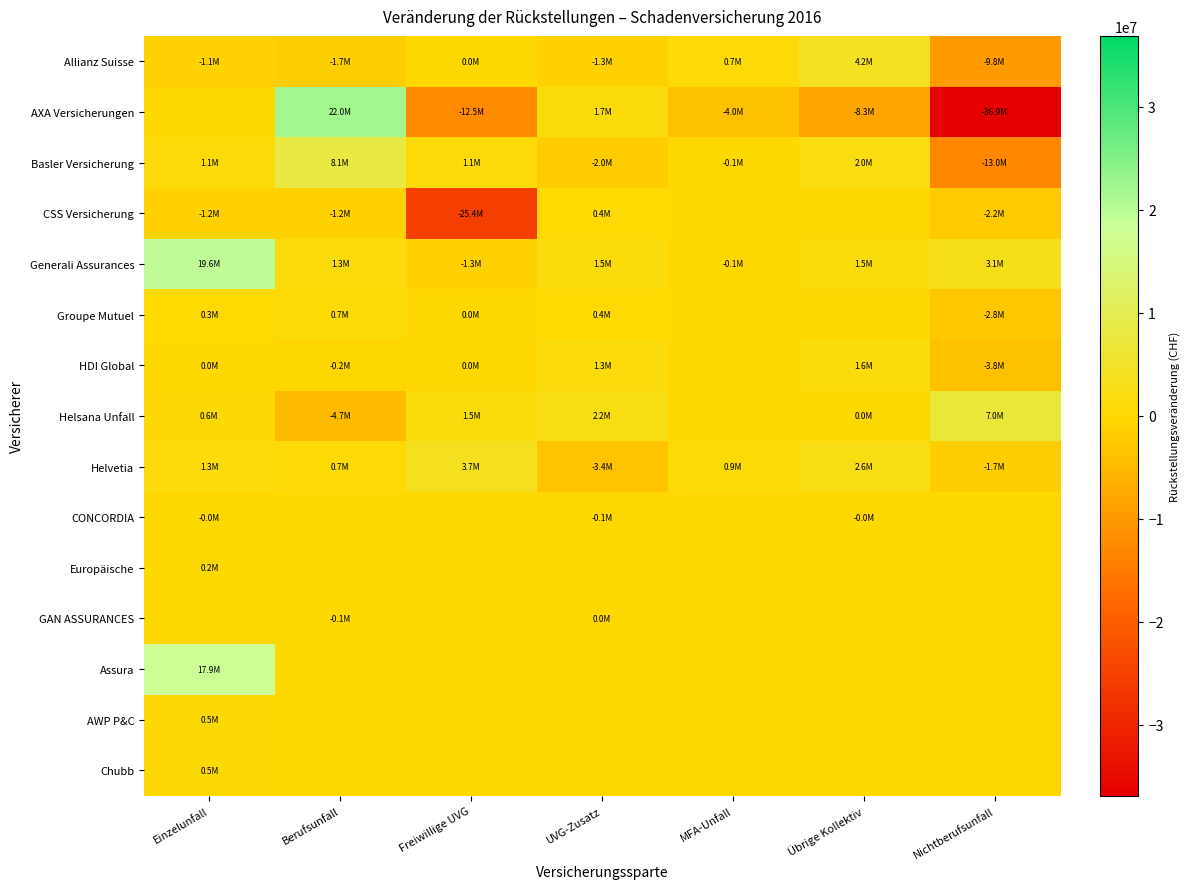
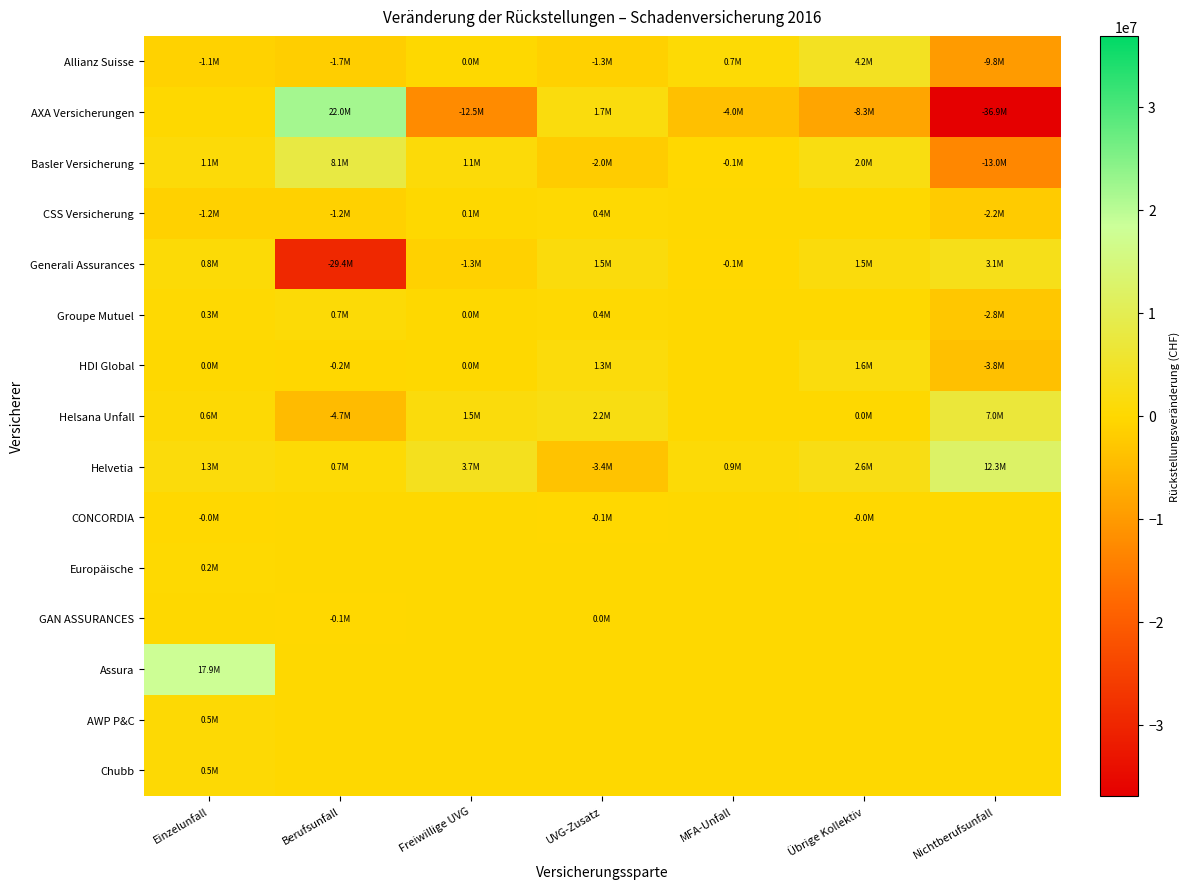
CSS Versicherung, Freiwillige UVG: -25.4M -> 0.1M
Generali Assurances, Einzelunfall: 19.6M -> 0.8M
Generali Assurances, Berufsunfall: 1.3M -> -29.4M
Helvetia, Nichtberufsunfall: -1.7M -> 12.3M
